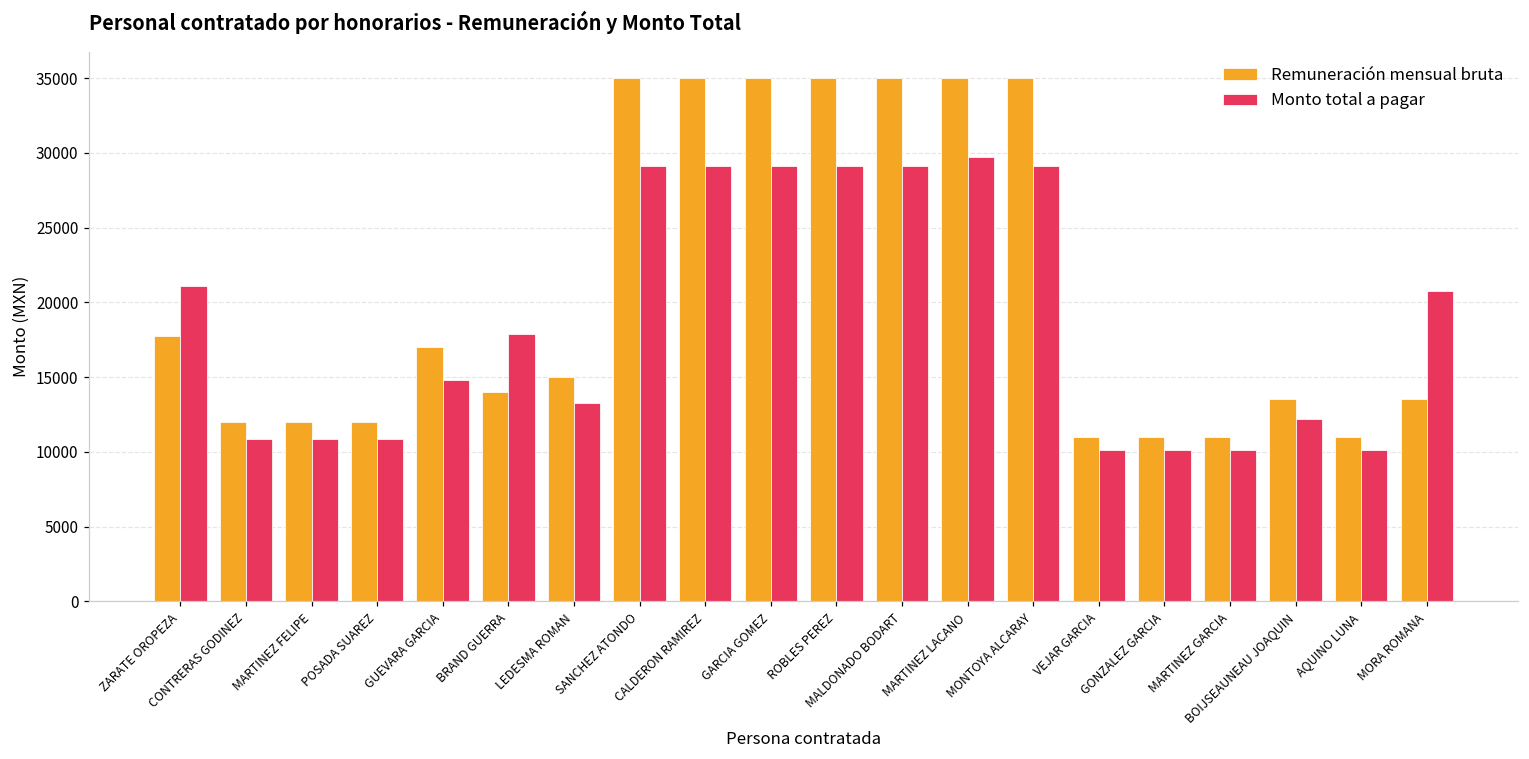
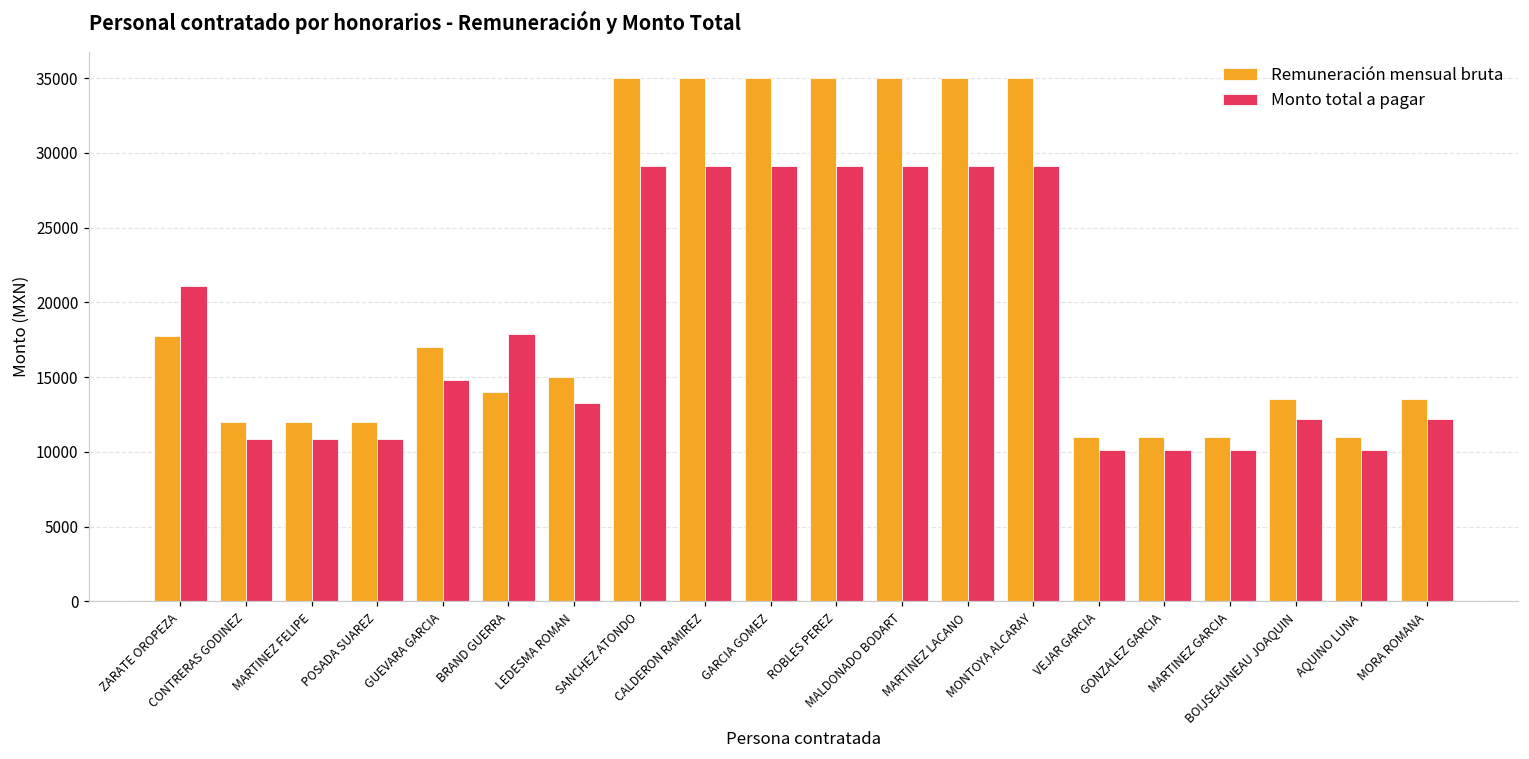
Monto total a pagar, MARTINEZ LACANO: 29700 -> 29100
Monto total a pagar, MORA ROMANA: 20800 -> 12200
